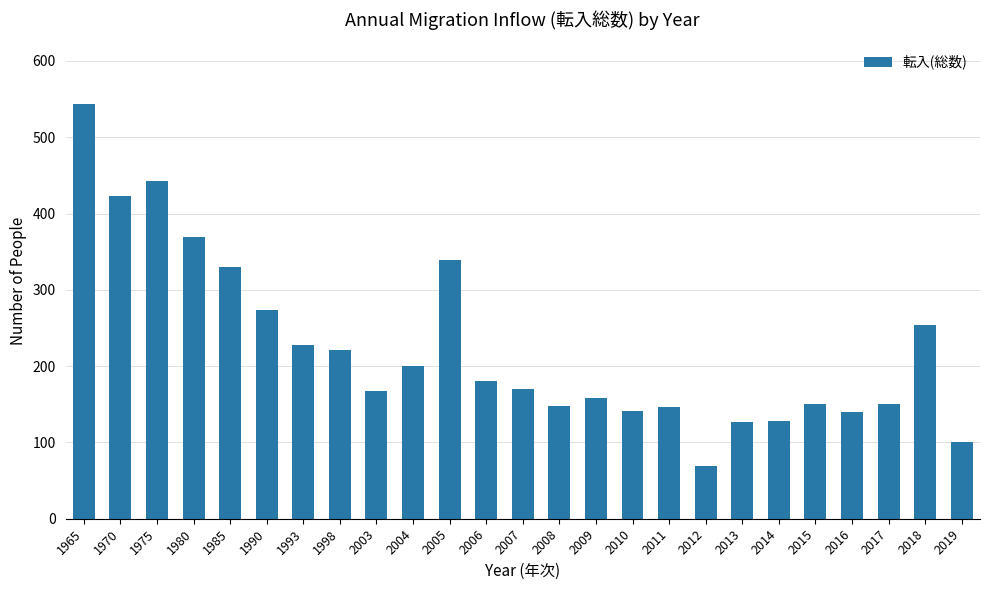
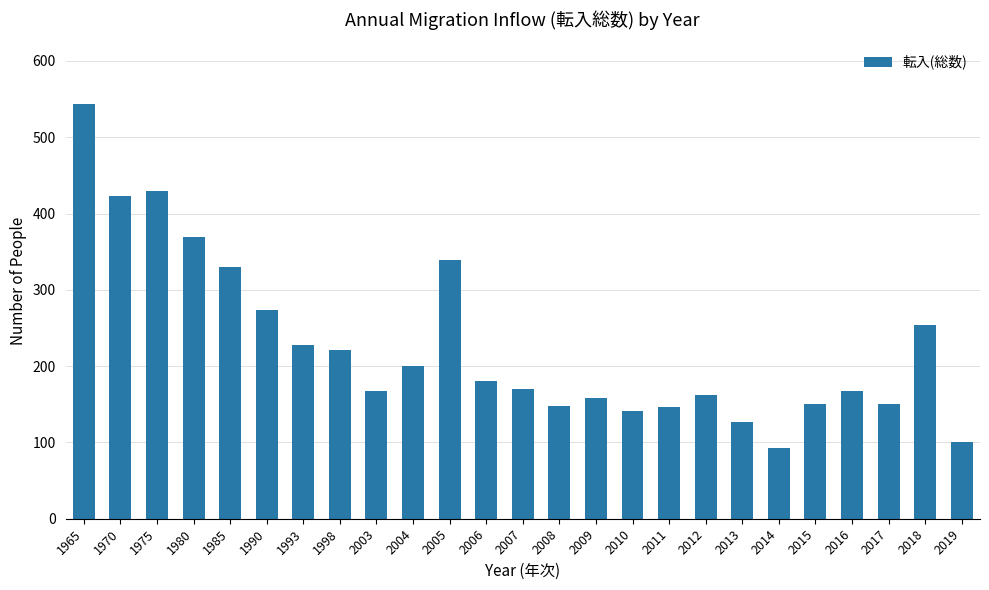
1975: 440 -> 430
2012: 70 -> 160
2014: 130 -> 90
2016: 140 -> 170
